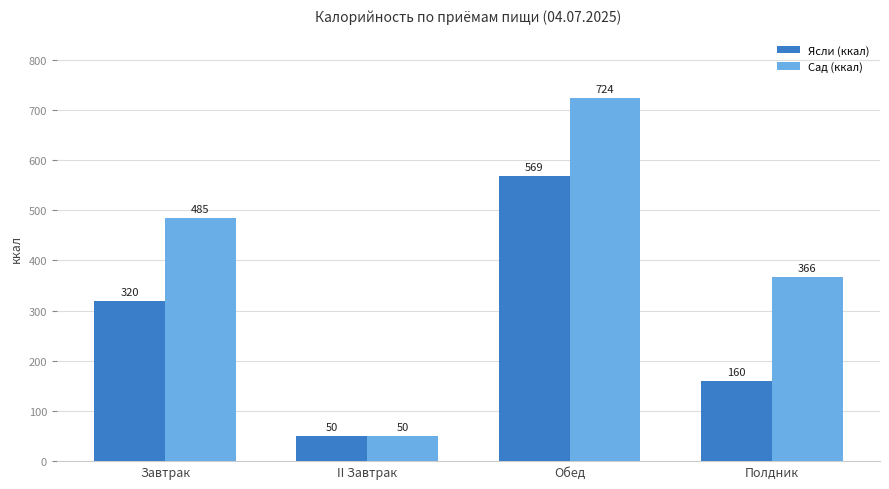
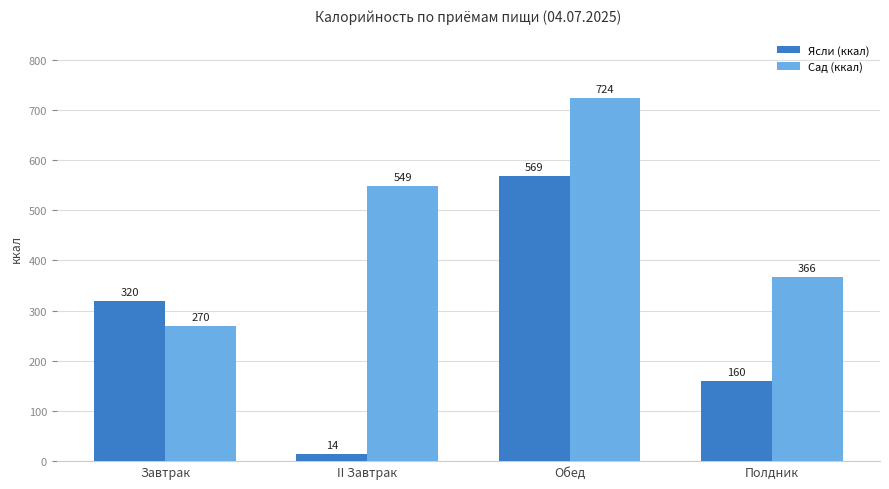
Сад (ккал), Завтрак: 485 -> 270
Ясли (ккал), II Завтрак: 50 -> 14
Сад (ккал), II Завтрак: 50 -> 549
